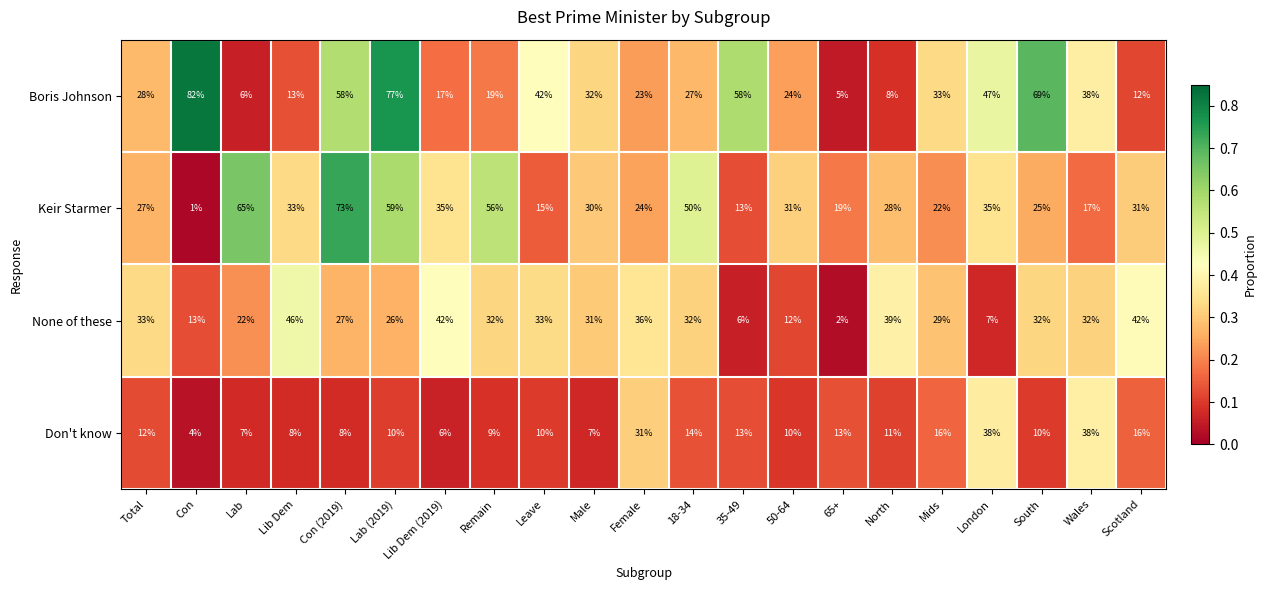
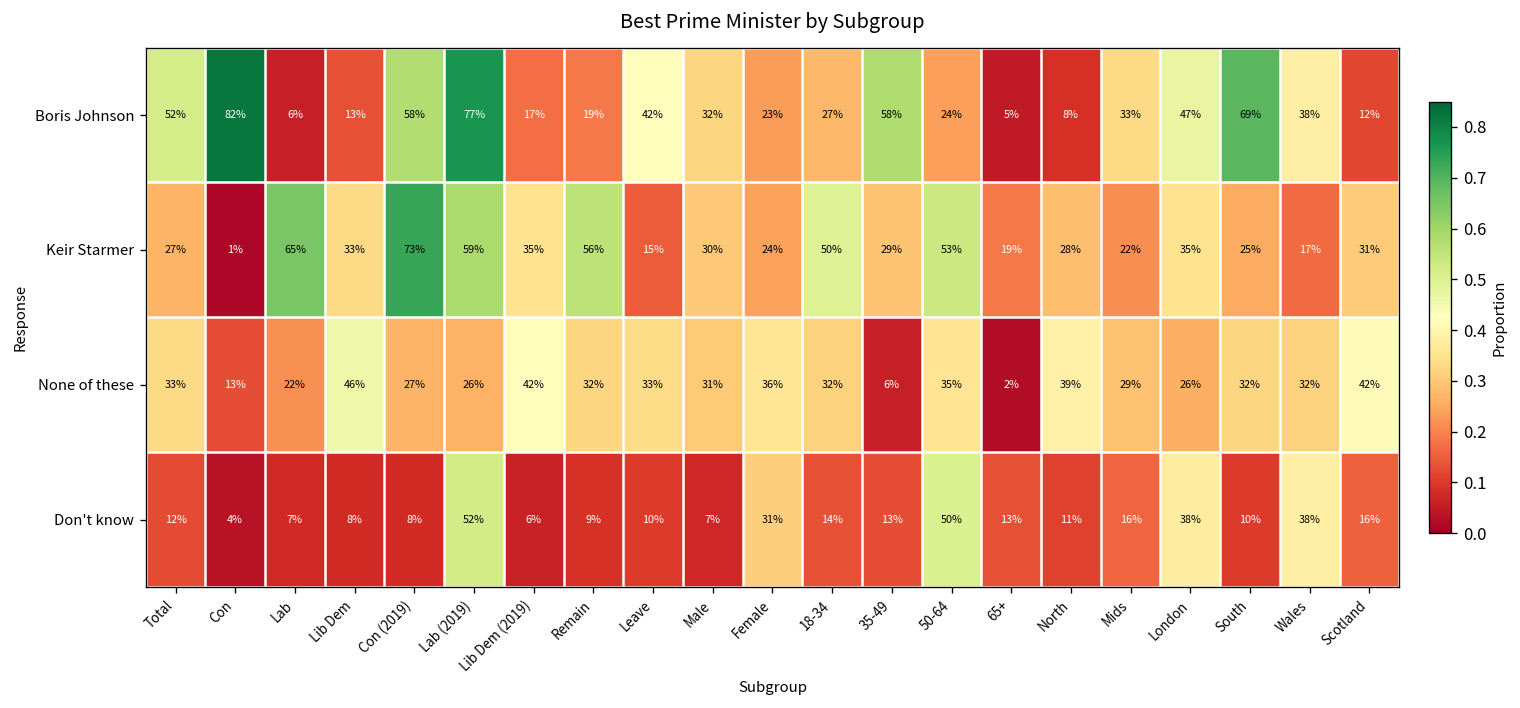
Boris Johnson, Total: 28% -> 52%
Keir Starmer, 35-49: 13% -> 29%
Keir Starmer, 50-64: 31% -> 53%
None of these, 50-64: 12% -> 35%
None of these, London: 7% -> 26%
Don't know, Lab (2019): 10% -> 52%
Don't know, 50-64: 10% -> 50%
